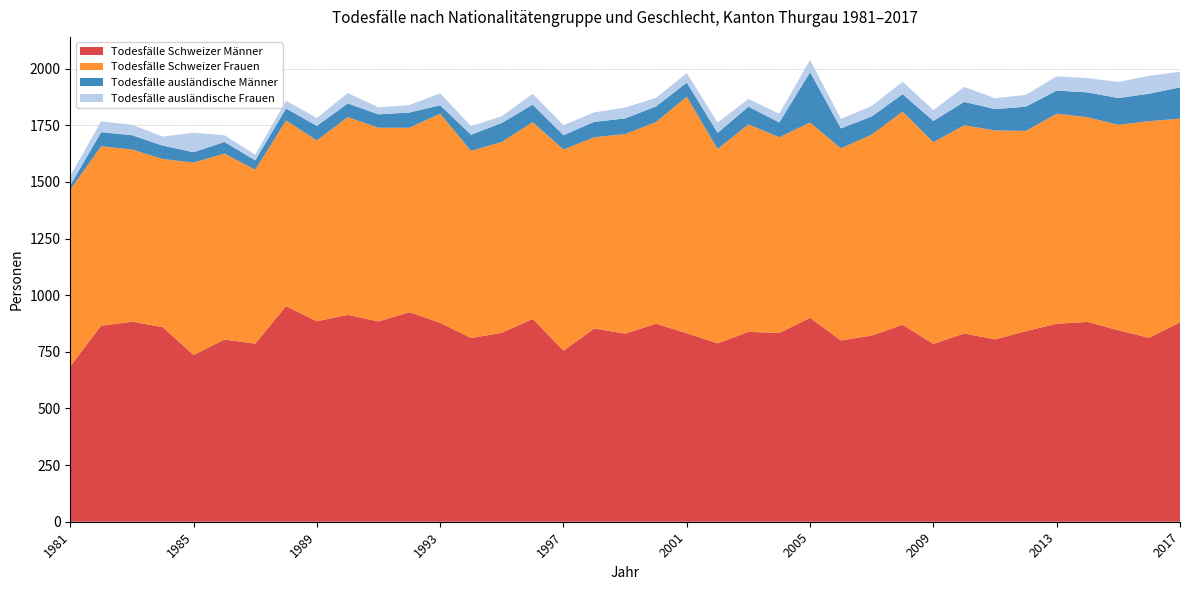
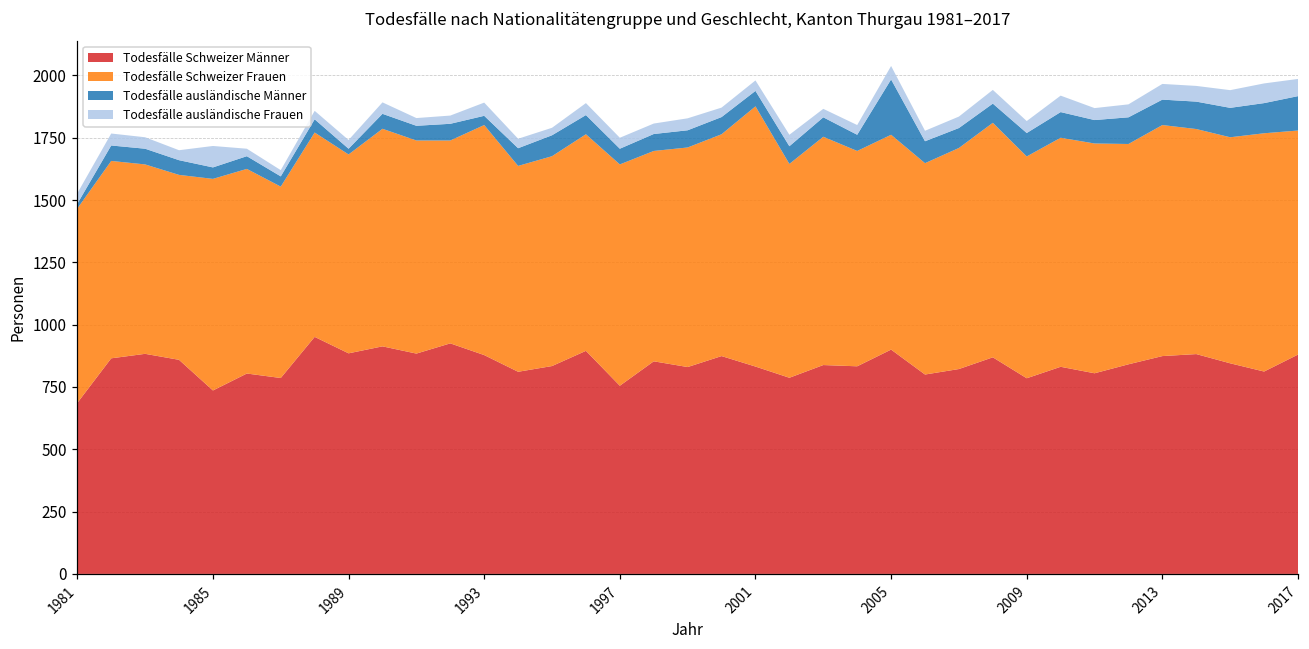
Todesfälle ausländische Männer, 1989: 60 -> 20
